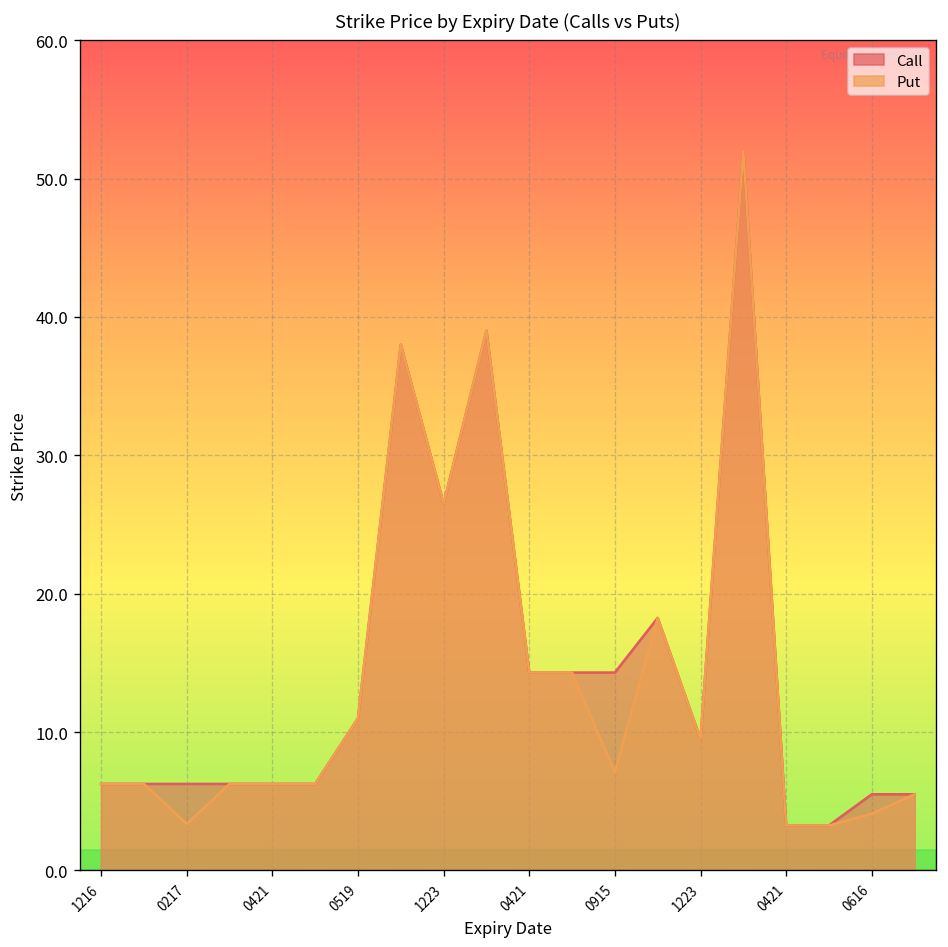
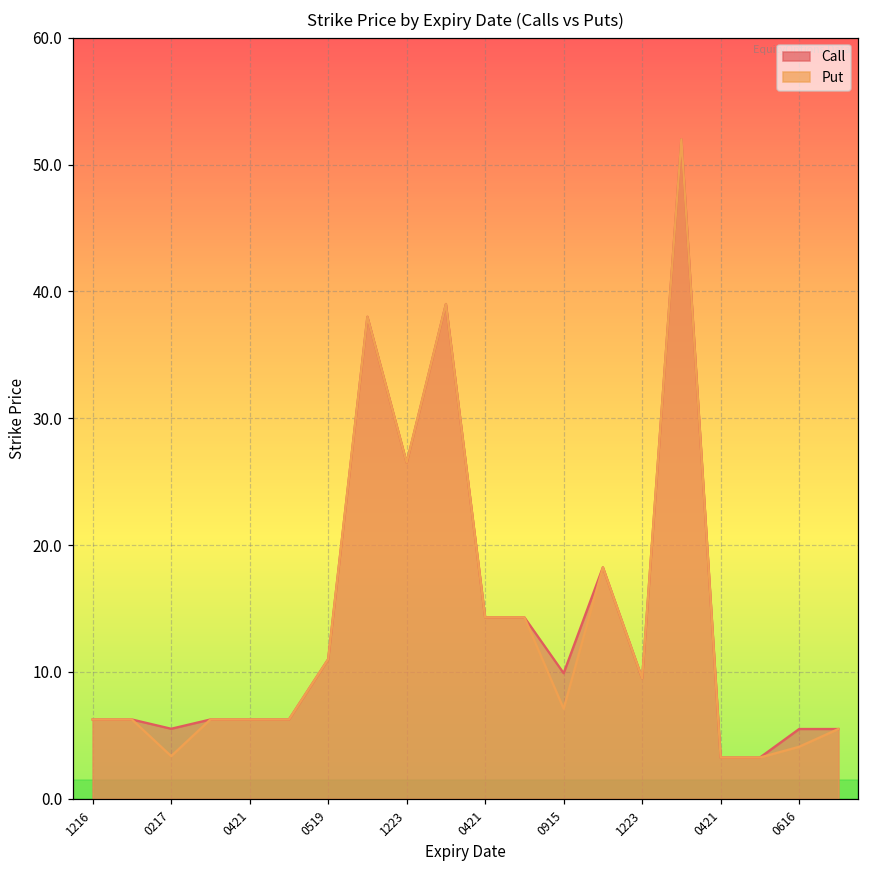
Call, 0217: 6.3 -> 5.5
Call, 0915: 14.3 -> 9.9
